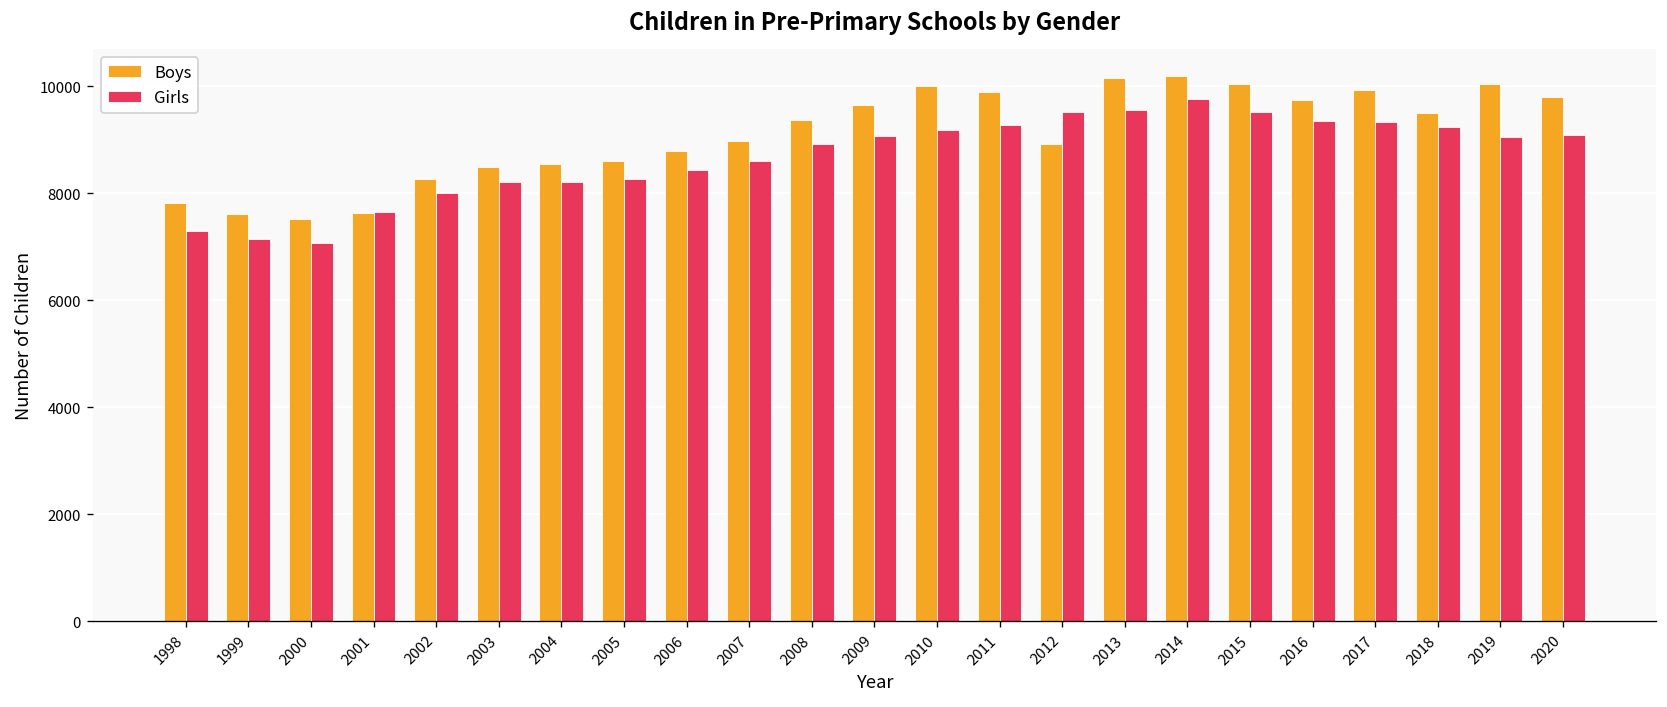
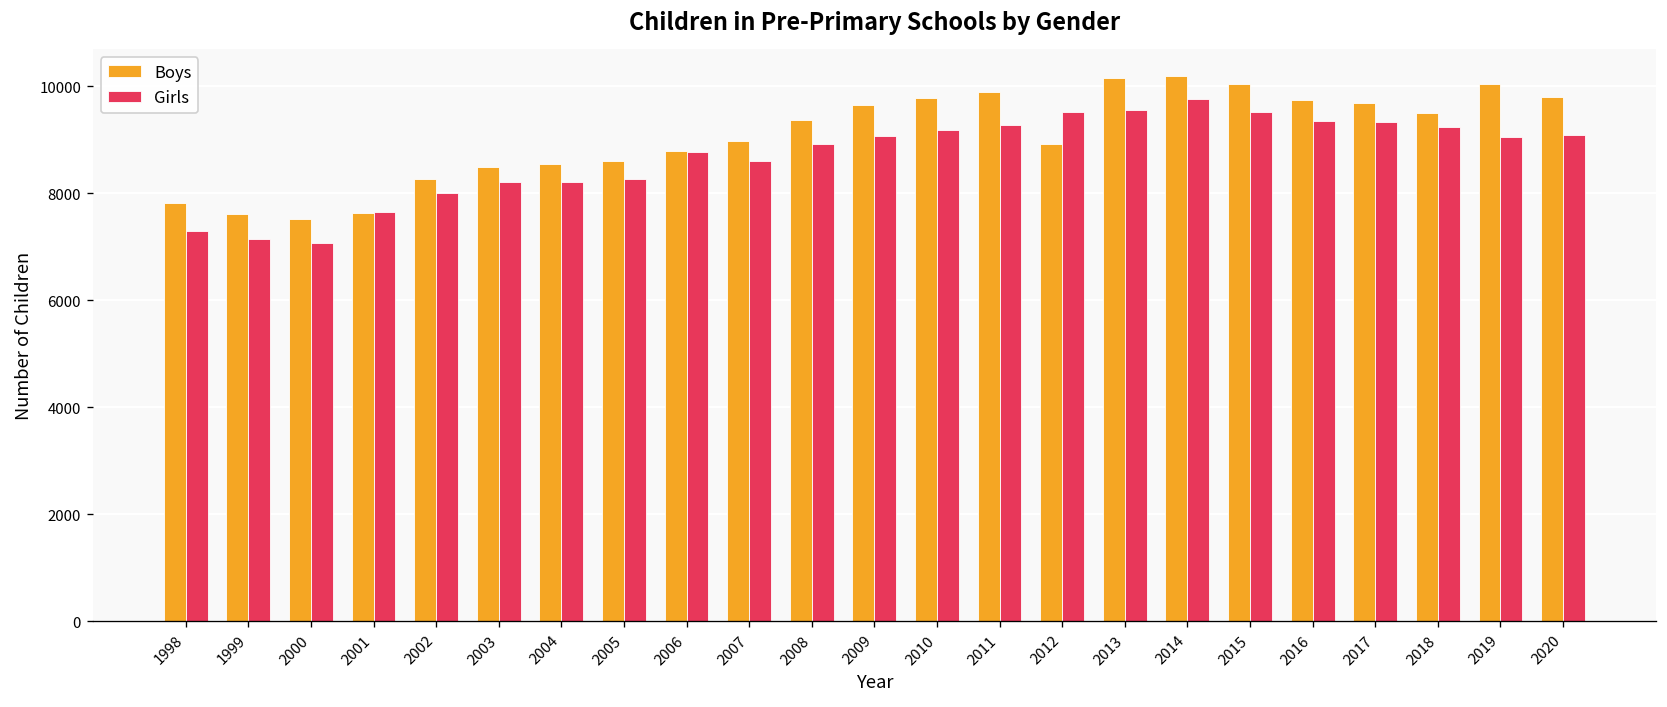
Girls, 2006: 8400 -> 8800
Boys, 2010: 10000 -> 9800
Boys, 2017: 9900 -> 9700
